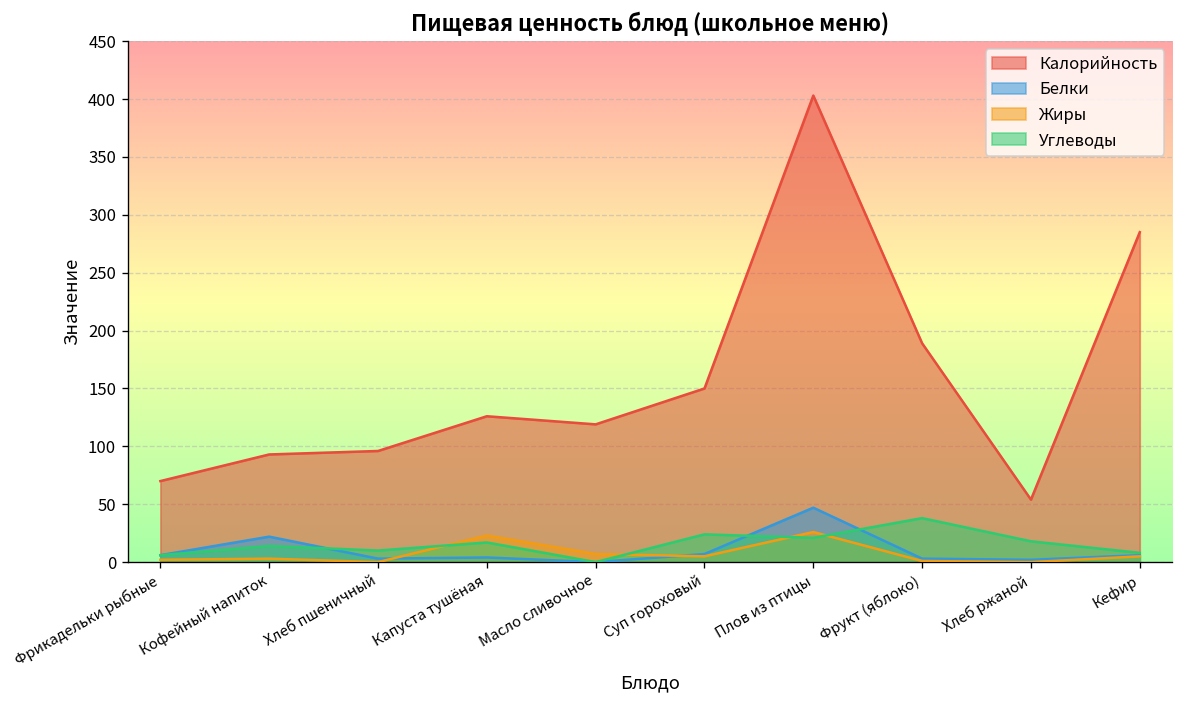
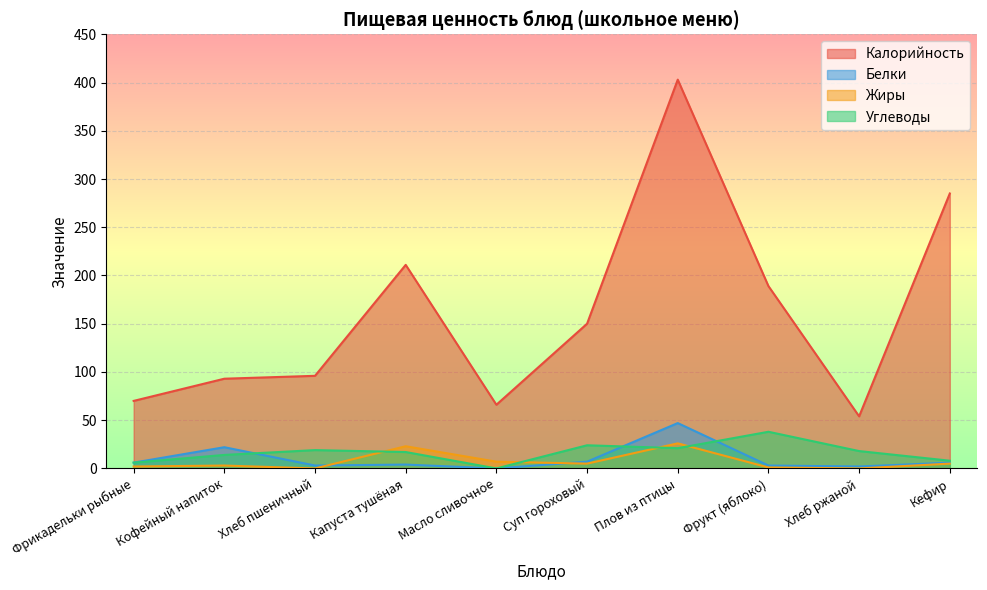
Углеводы, Хлеб пшеничный: 10 -> 20
Калорийность, Капуста тушёная: 130 -> 210
Калорийность, Масло сливочное: 120 -> 70
